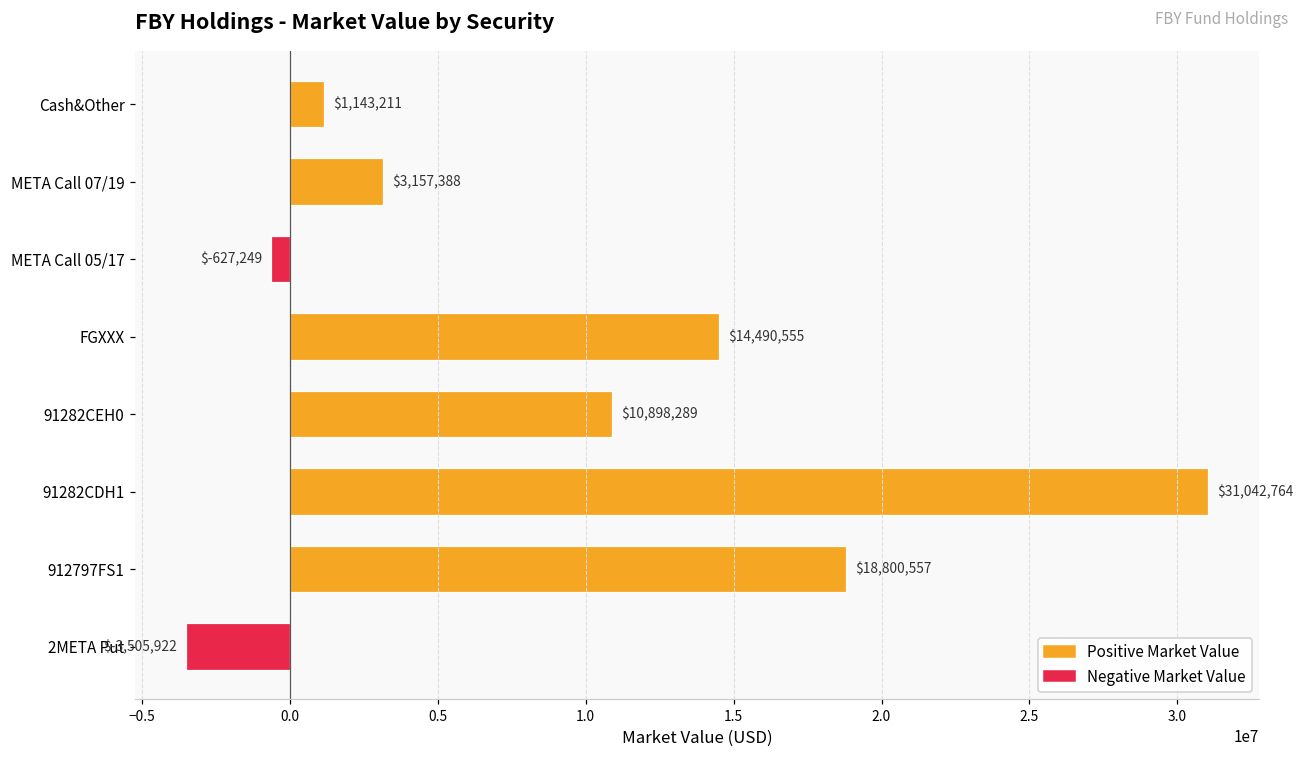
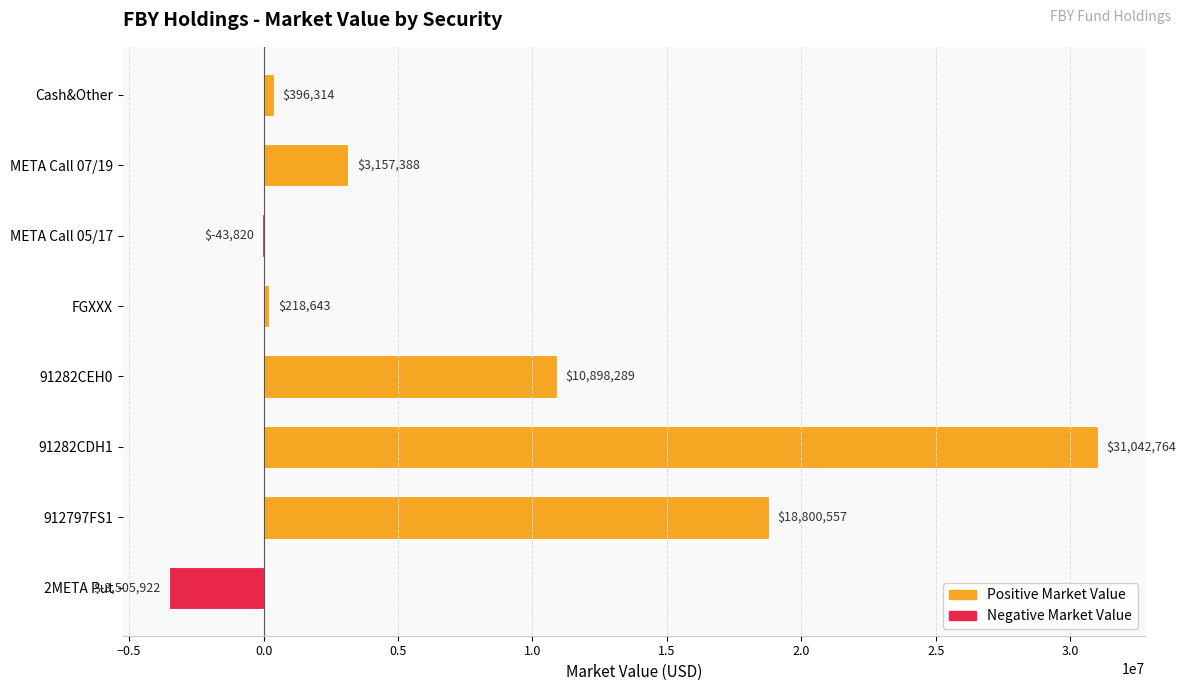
Cash&Other: $1,143,211 -> $396,314
META Call 05/17: $-627,249 -> $-43,820
FGXXX: $14,490,555 -> $218,643
